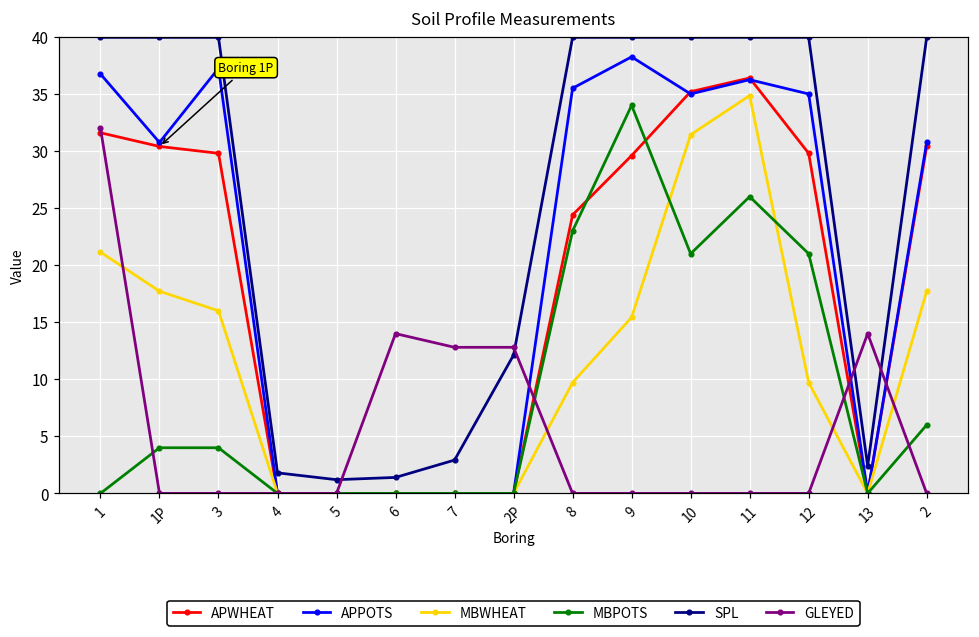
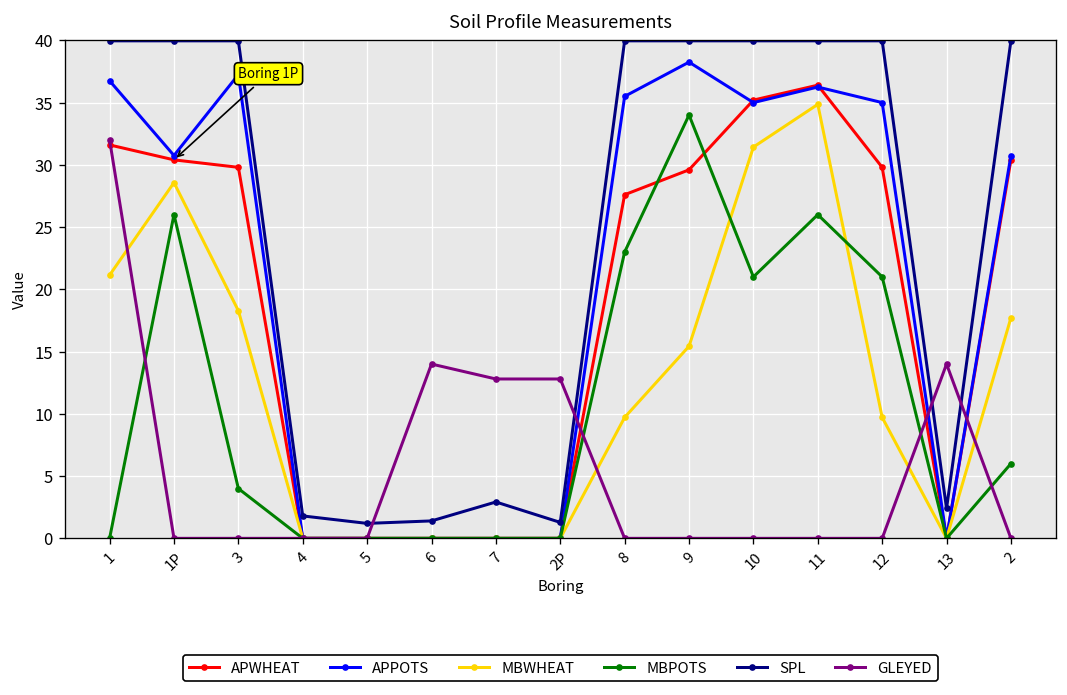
MBWHEAT, 1P: 17.7 -> 28.6
MBPOTS, 1P: 4 -> 26
MBWHEAT, 3: 16.0 -> 18.3
SPL, 2P: 12.1 -> 1.3
APWHEAT, 8: 24.4 -> 27.6
